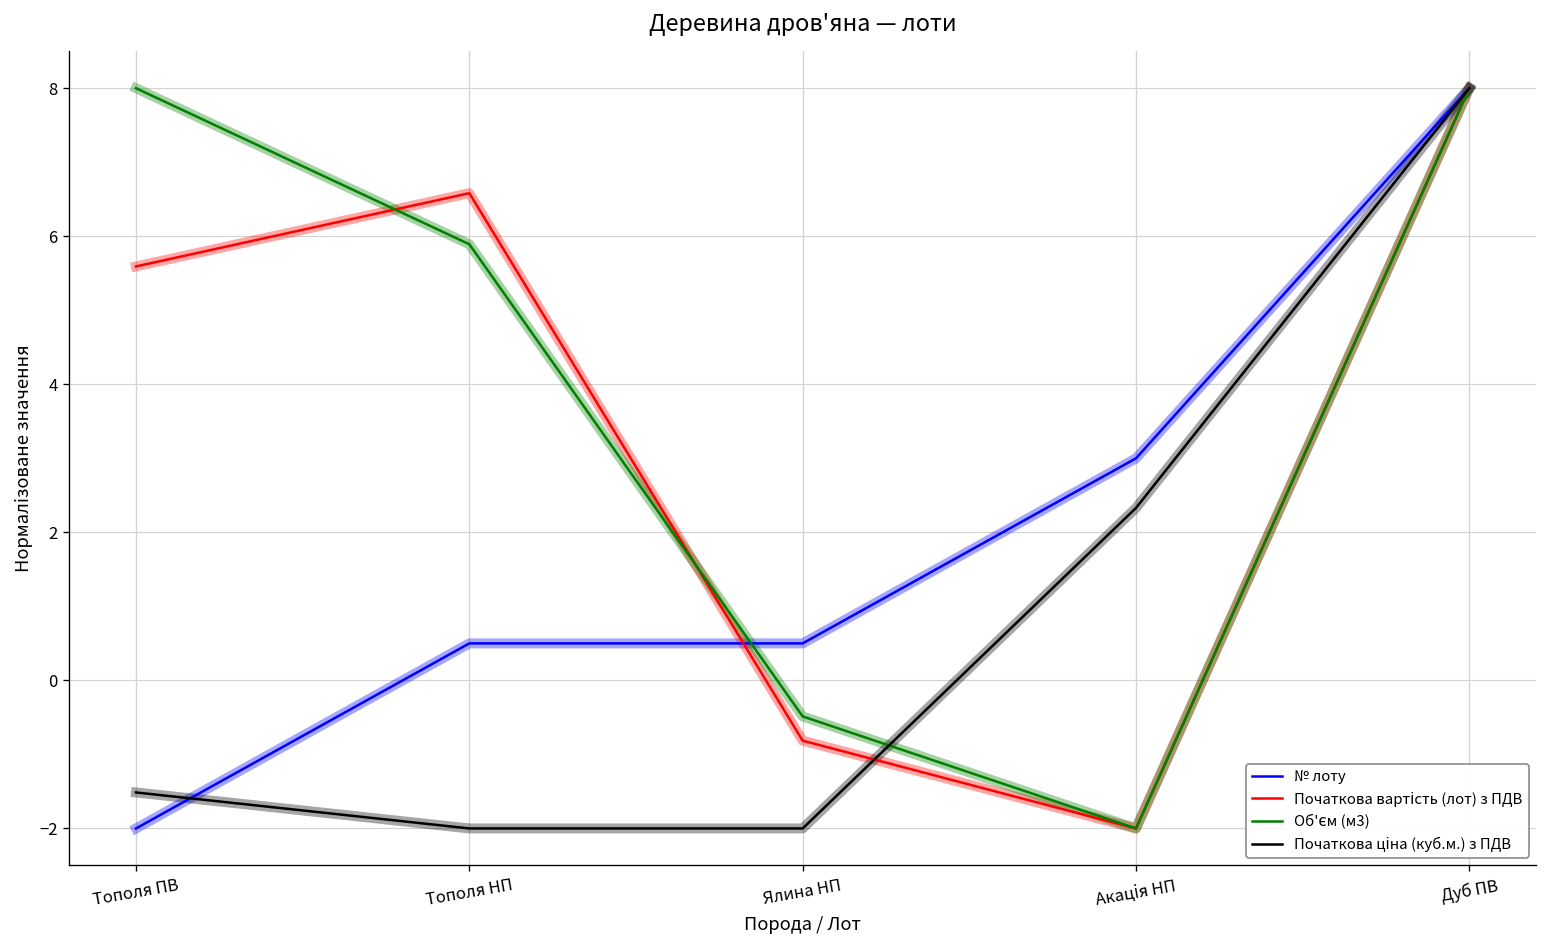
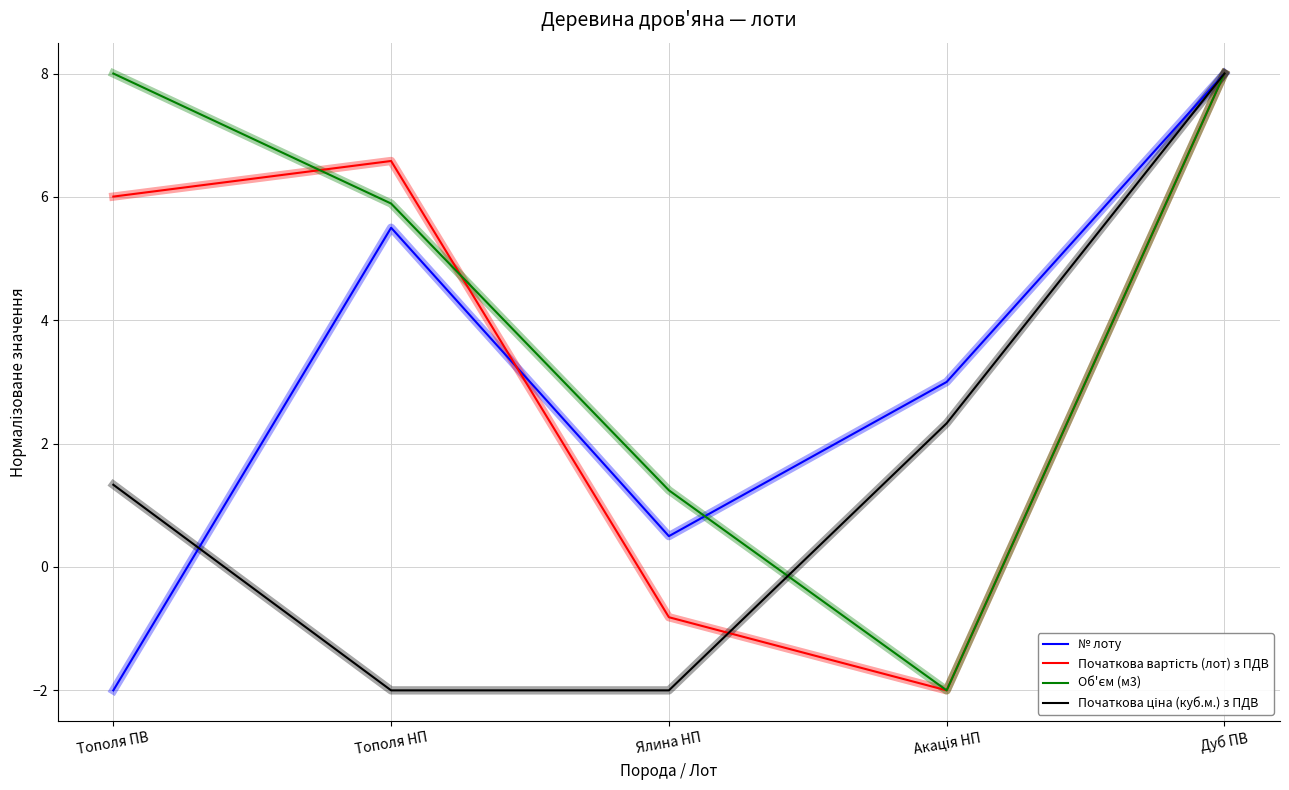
Початкова вартість (лот) з ПДВ, Тополя ПВ: 5.6 -> 6.0
Початкова ціна (куб.м.) з ПДВ, Тополя ПВ: -1.5 -> 1.3
№ лоту, Тополя НП: 0.5 -> 5.5
Об'єм (м3), Ялина НП: -0.5 -> 1.2
